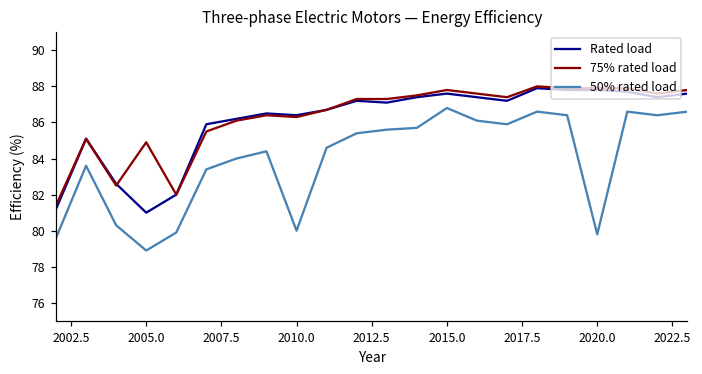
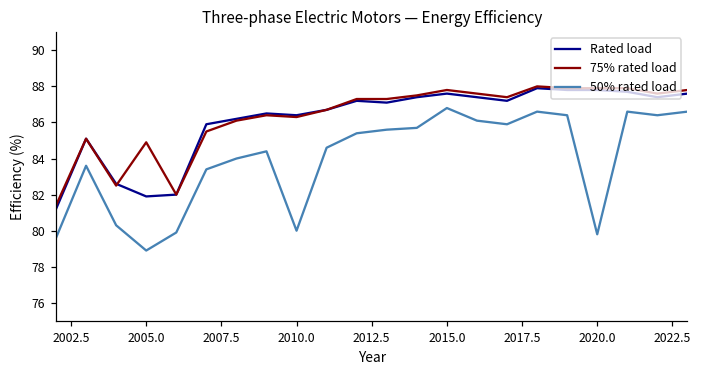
Rated load, 2005.0: 81.0 -> 81.9
